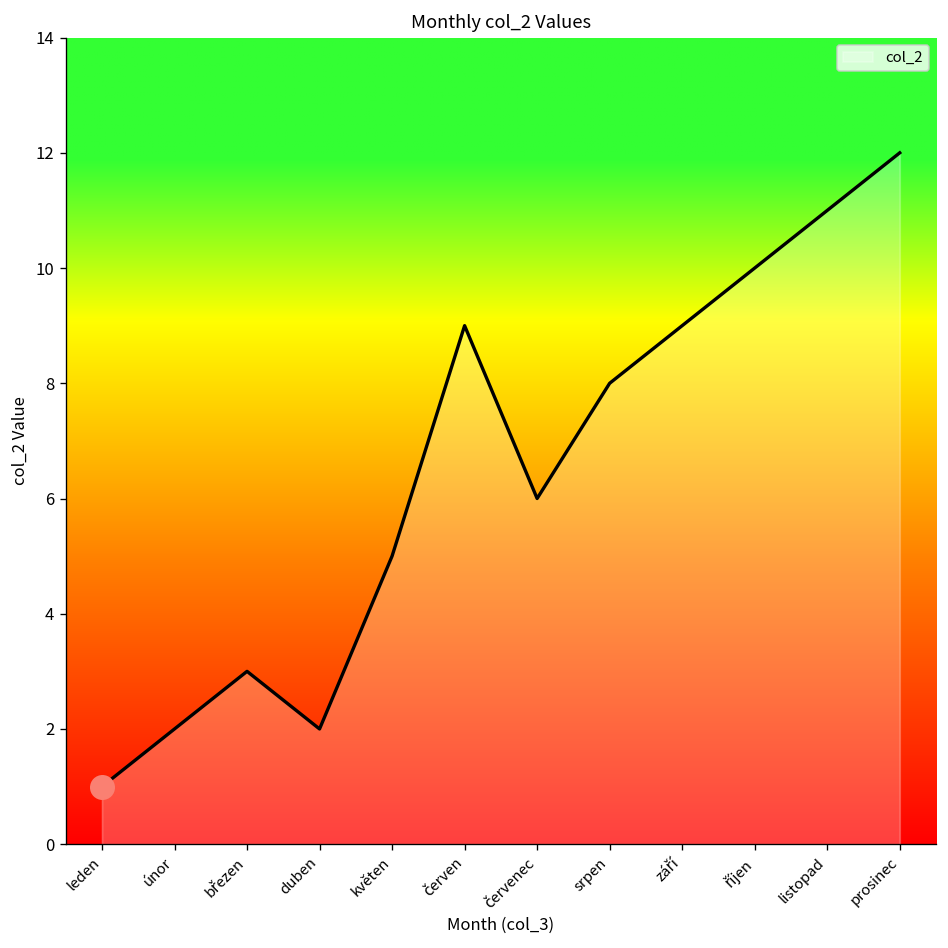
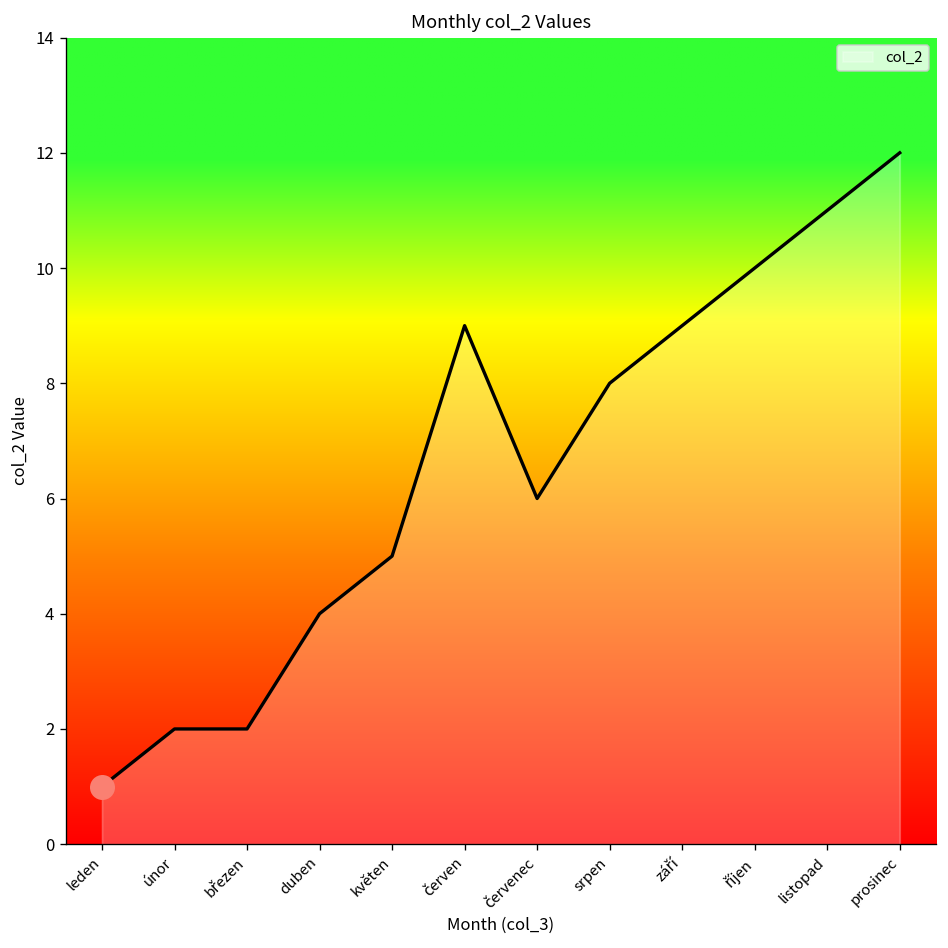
col_2, březen: 3 -> 2
col_2, duben: 2 -> 4
